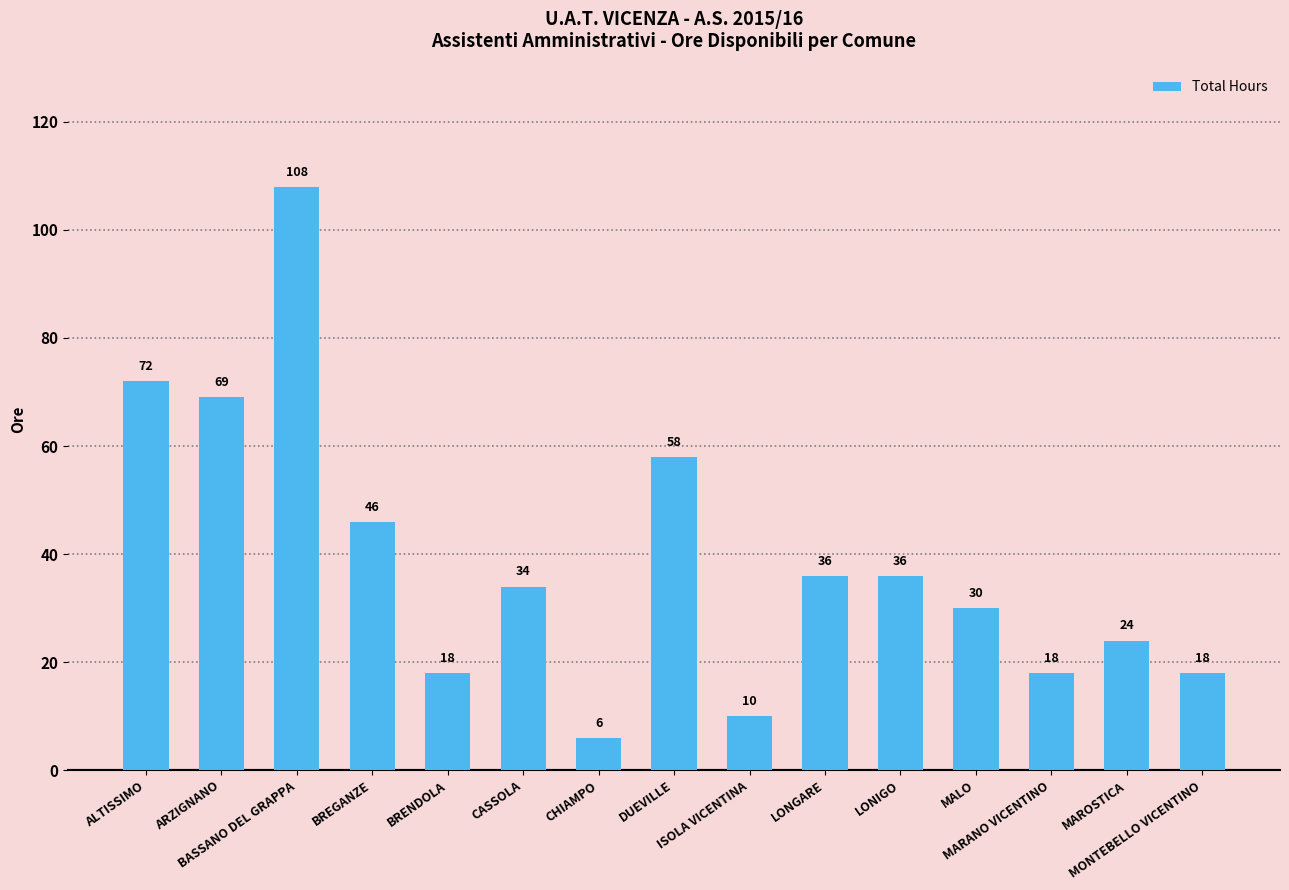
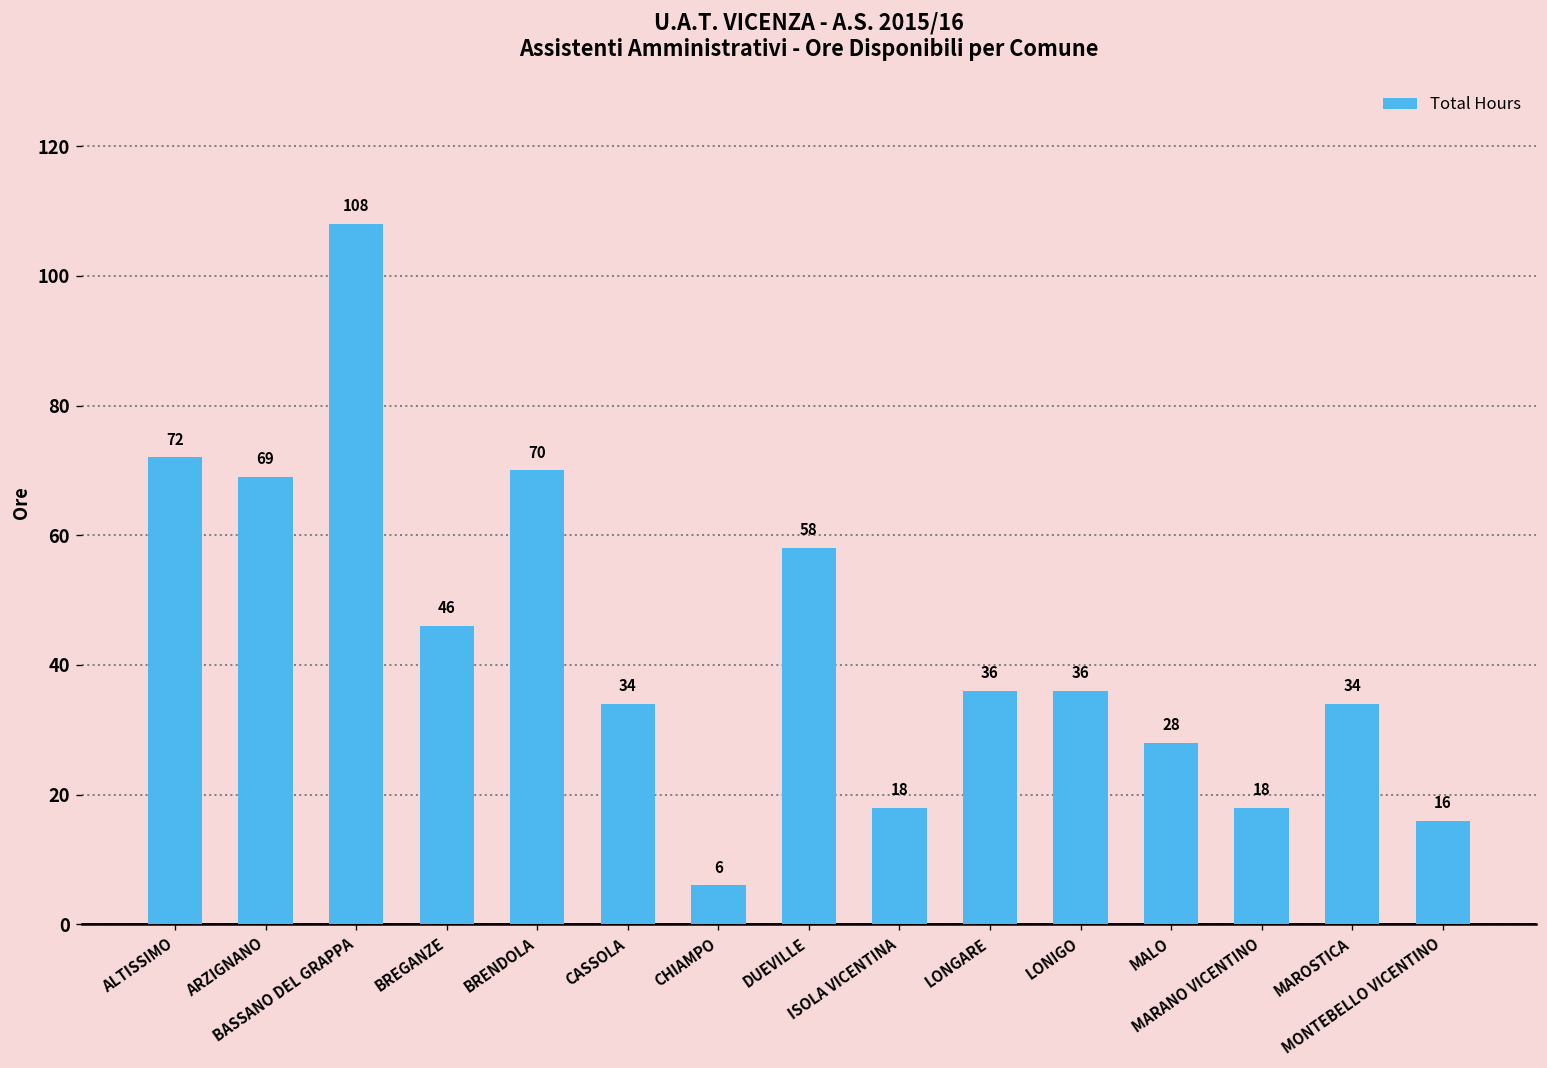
BRENDOLA: 18 -> 70
ISOLA VICENTINA: 10 -> 18
MALO: 30 -> 28
MAROSTICA: 24 -> 34
MONTEBELLO VICENTINO: 18 -> 16
